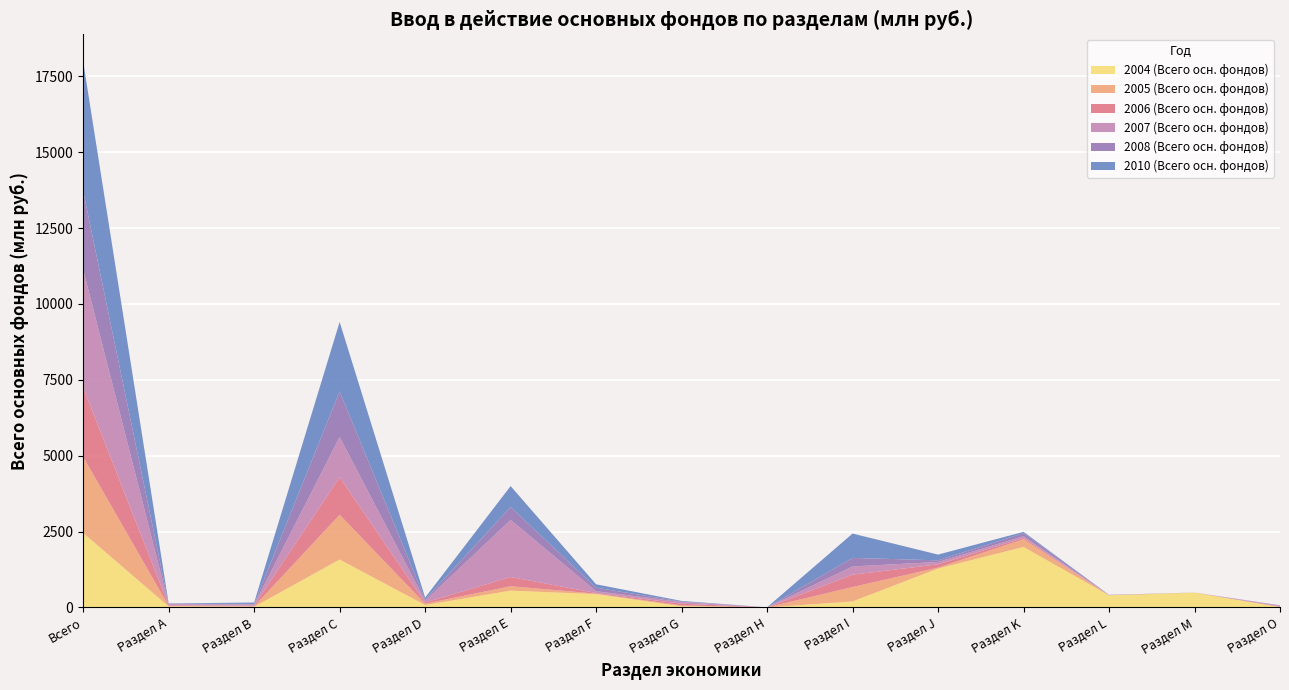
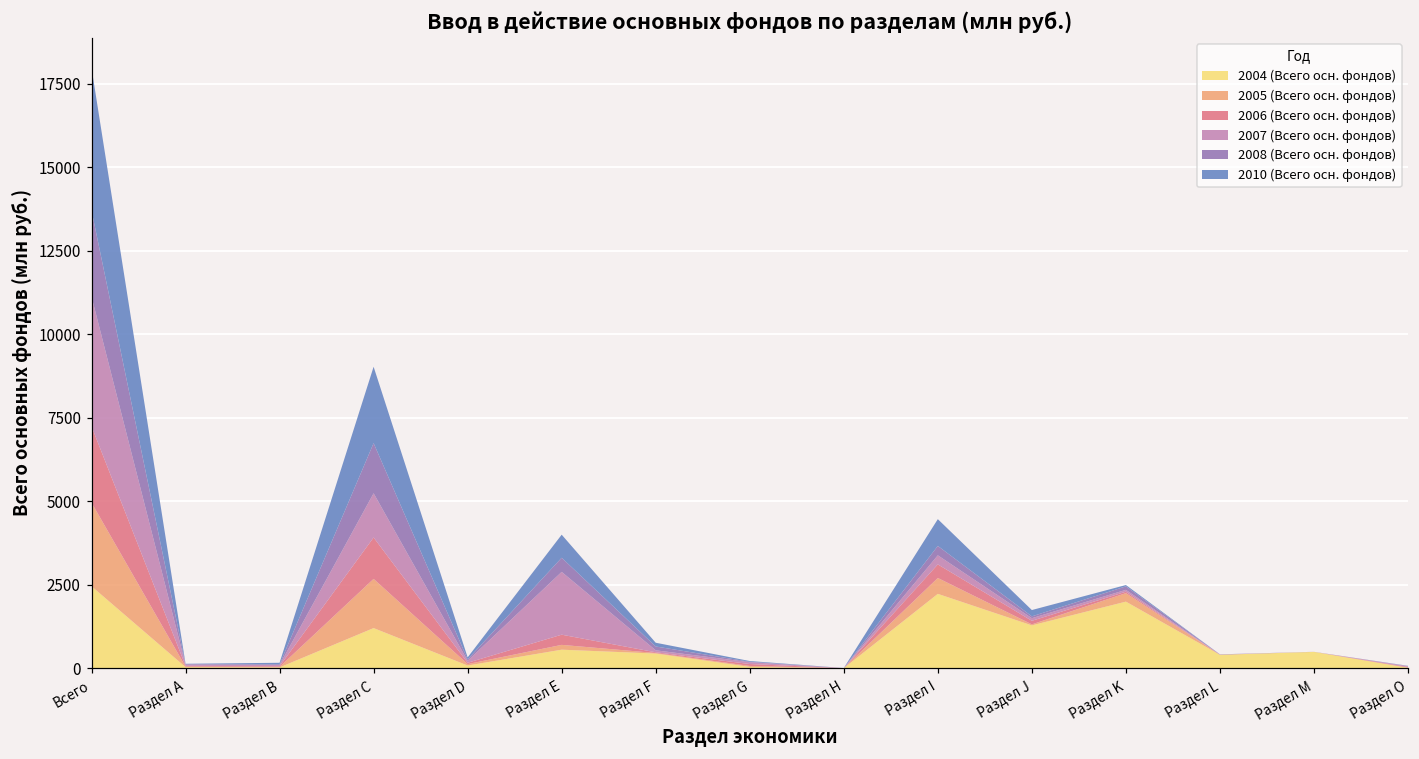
2004 (Всего осн. фондов), Раздел С: 1600 -> 1200
2004 (Всего осн. фондов), Раздел I: 200 -> 2200
